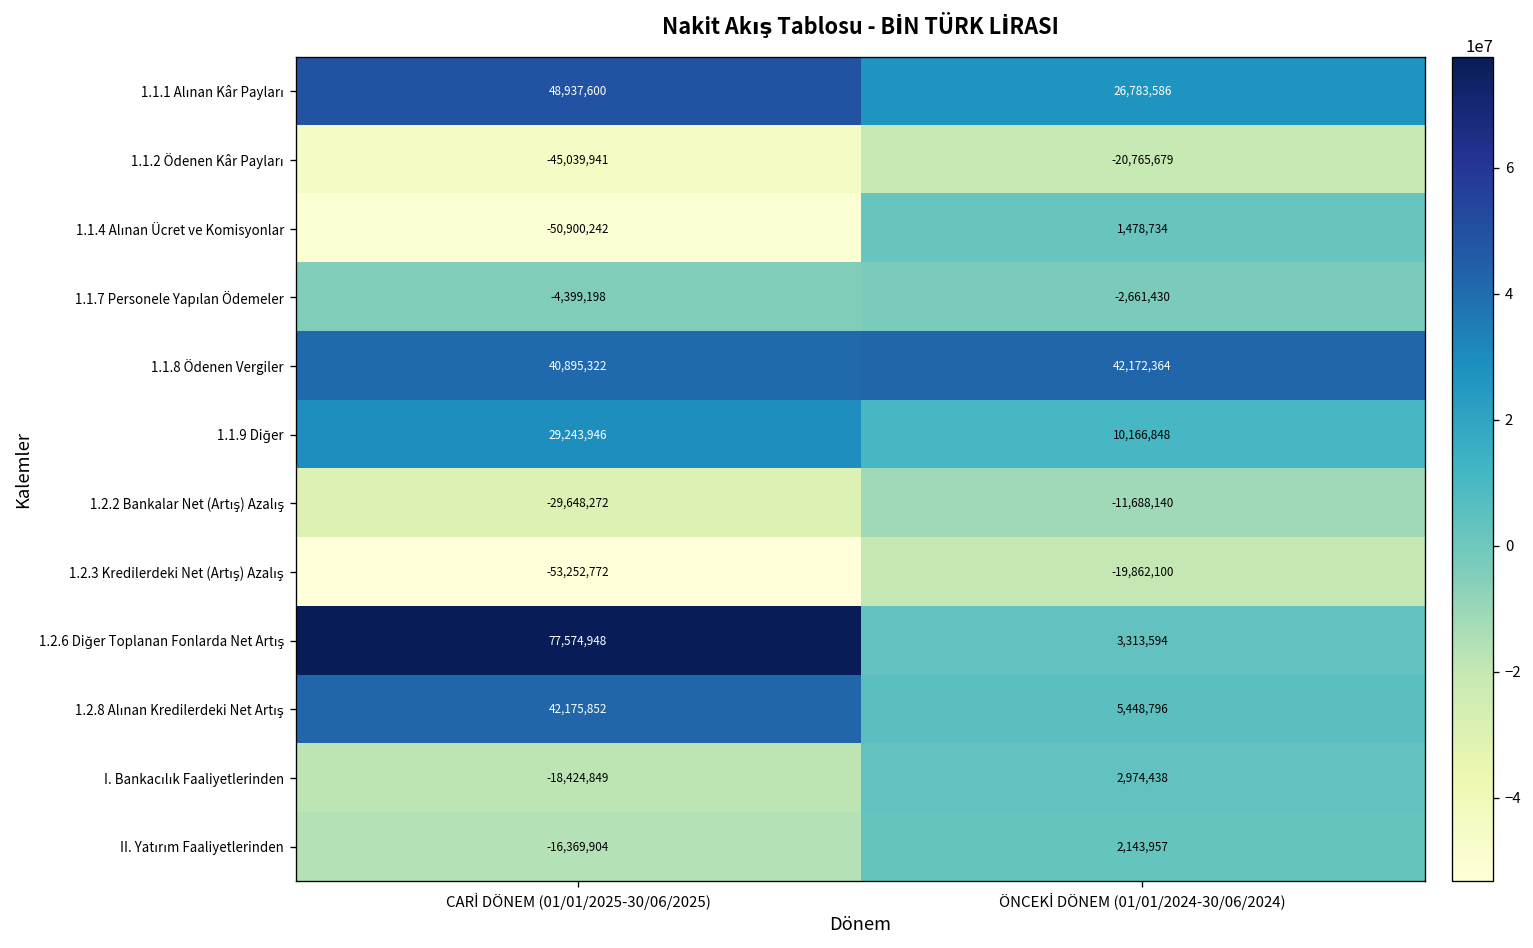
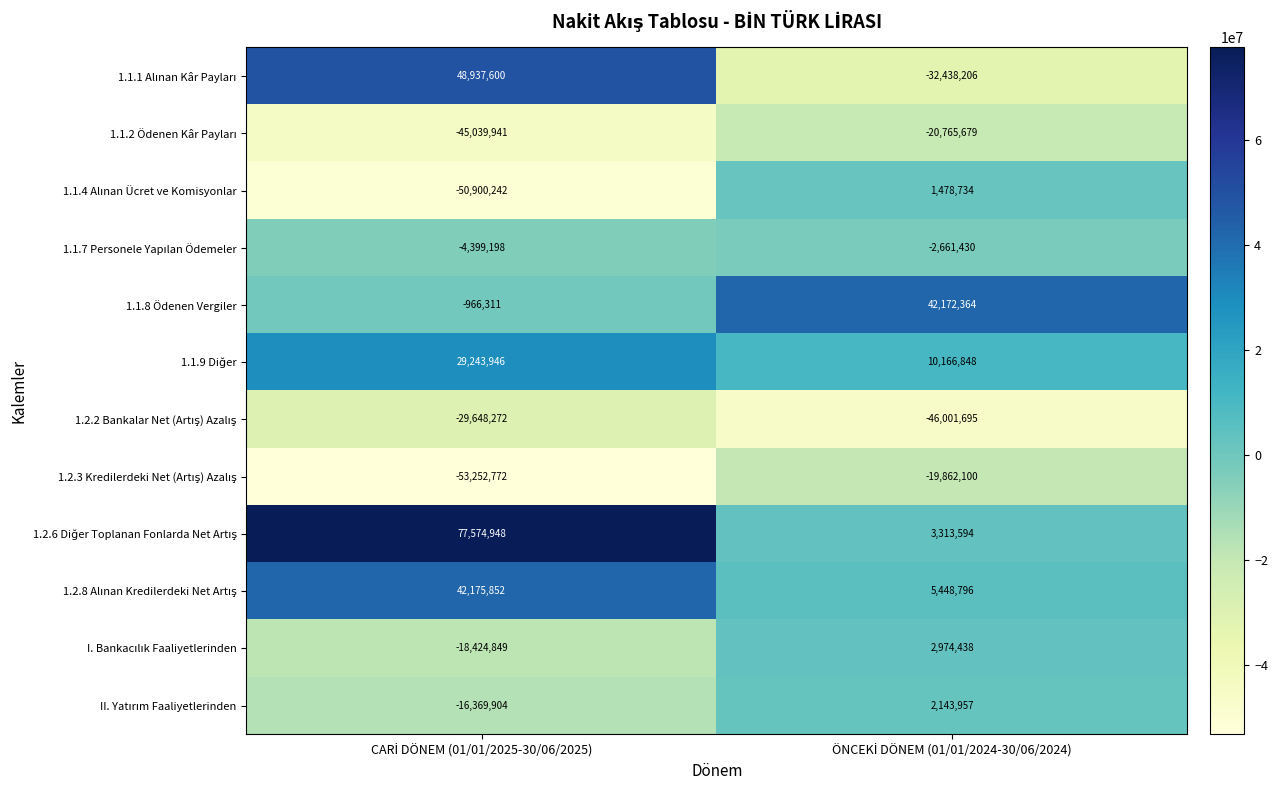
1.1.1 Alınan Kâr Payları, ÖNCEKİ DÖNEM (01/01/2024-30/06/2024): 26,783,586 -> -32,438,206
1.1.8 Ödenen Vergiler, CARİ DÖNEM (01/01/2025-30/06/2025): 40,895,322 -> -966,311
1.2.2 Bankalar Net (Artış) Azalış, ÖNCEKİ DÖNEM (01/01/2024-30/06/2024): -11,688,140 -> -46,001,695
